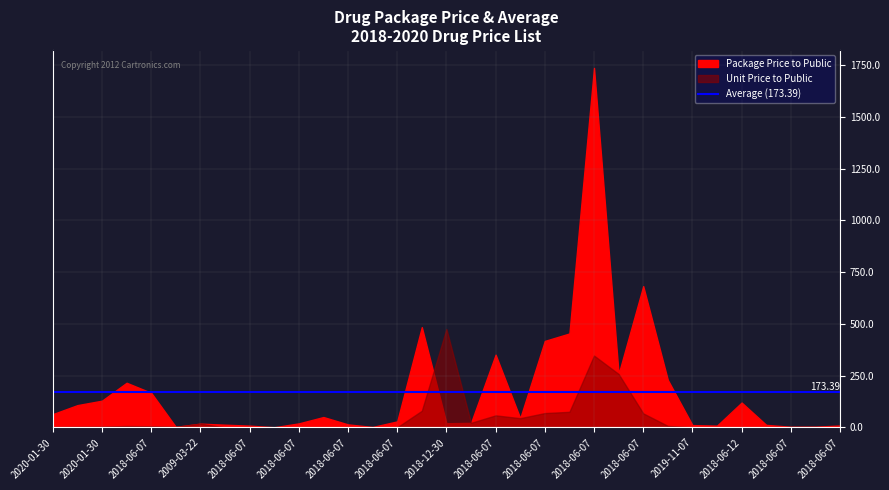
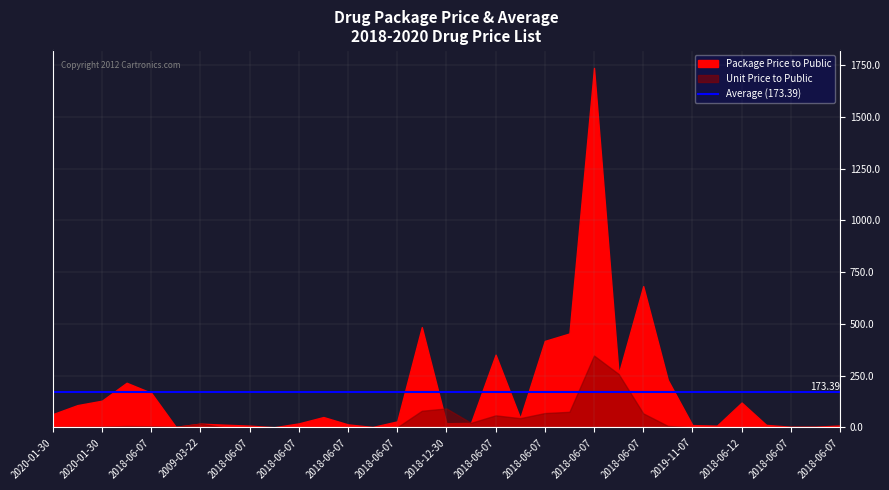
Unit Price to Public, 2018-12-30: 480 -> 90
